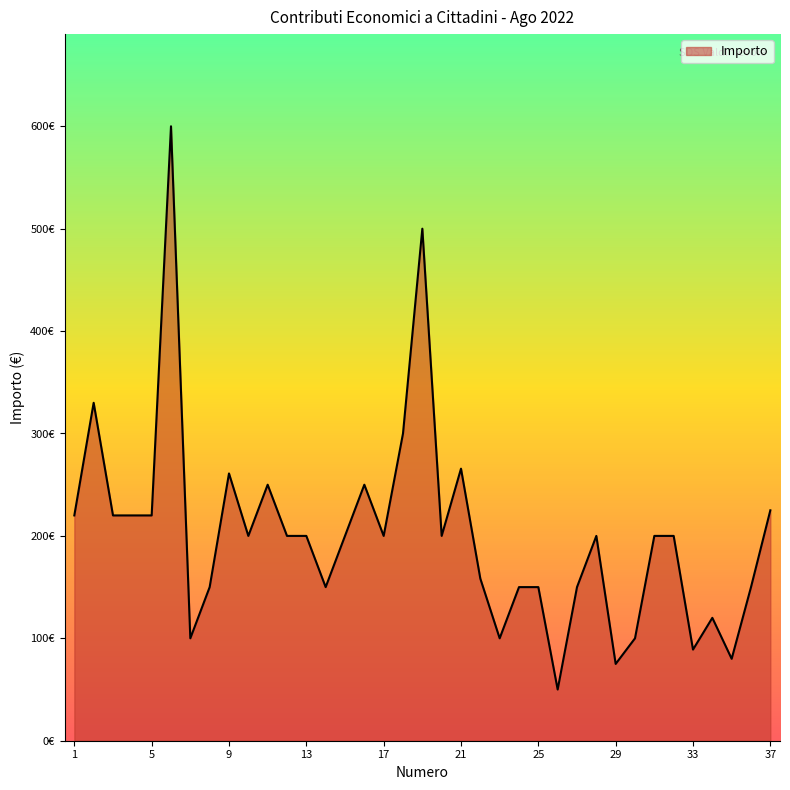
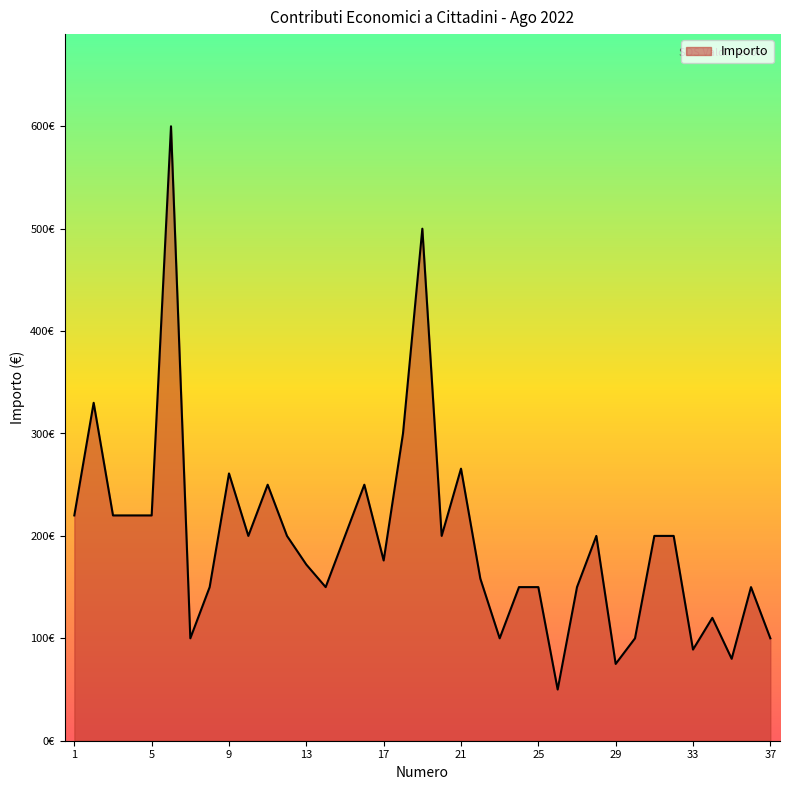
13: 200€ -> 172€
17: 200€ -> 176€
37: 225€ -> 100€
